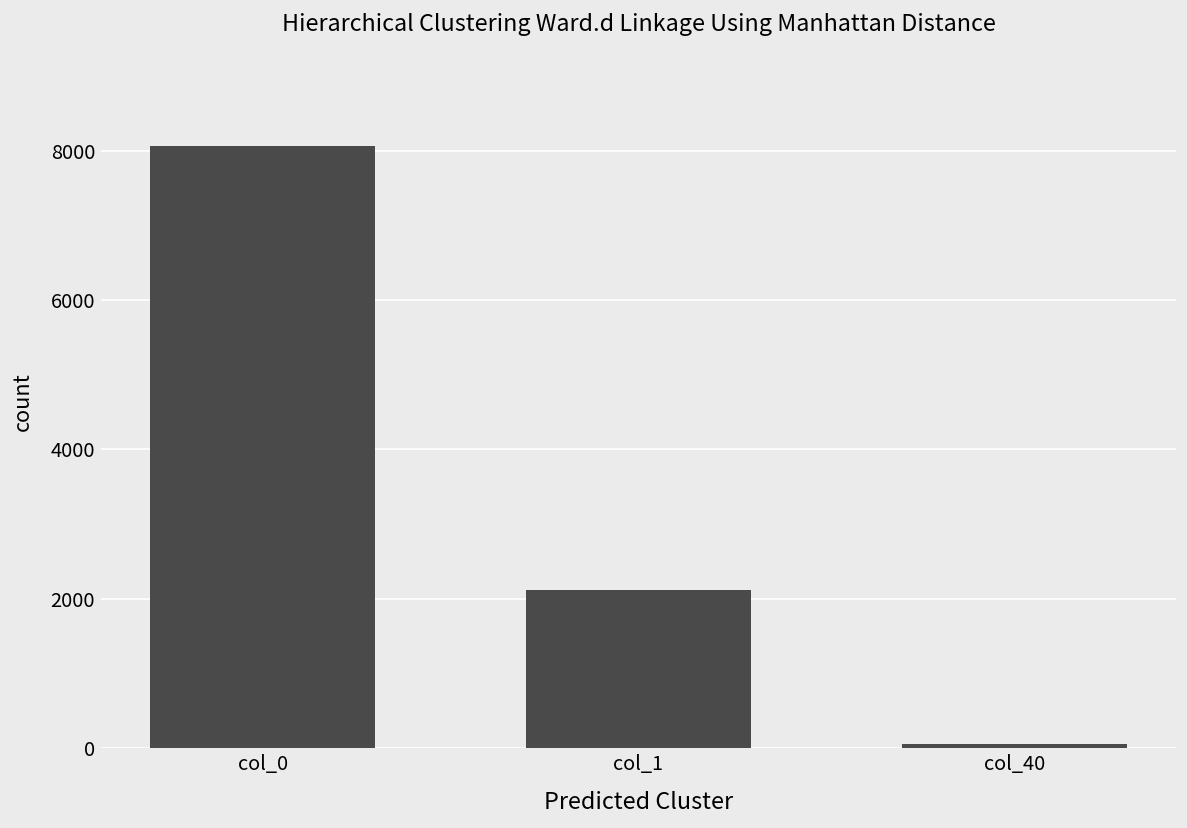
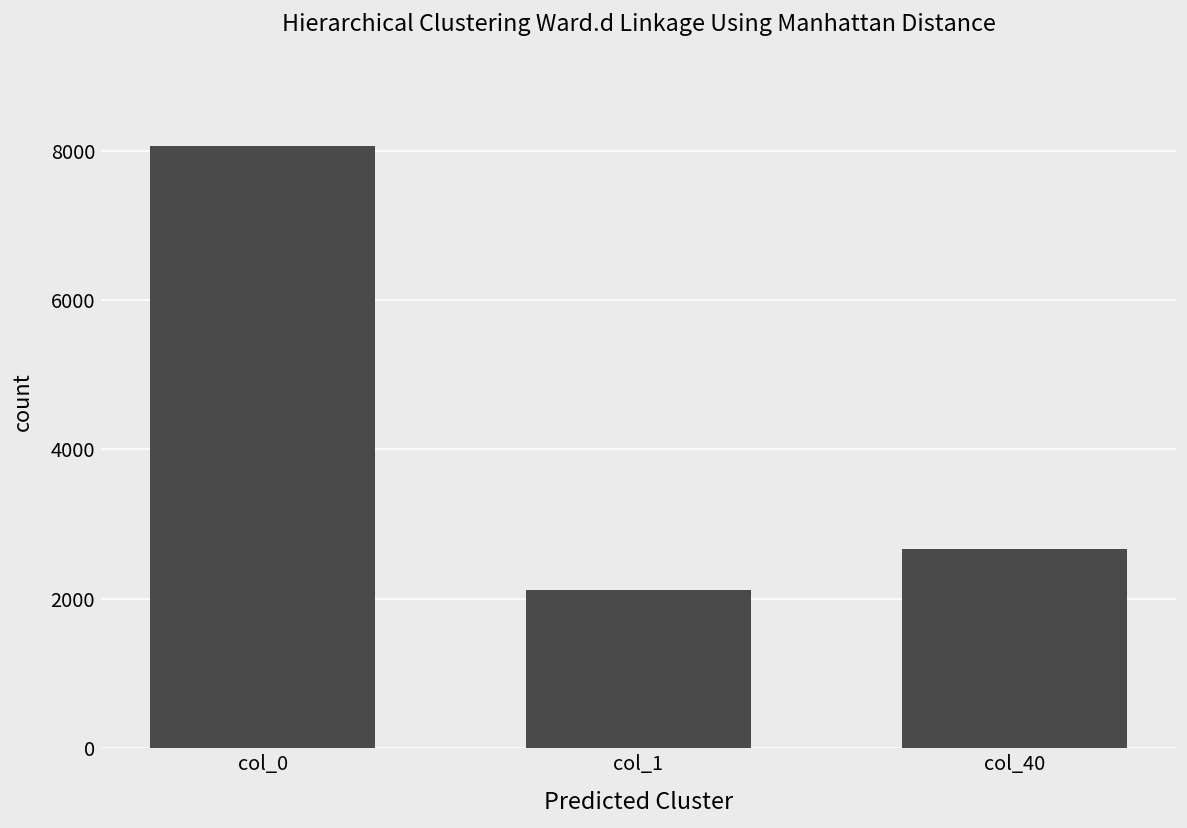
col_40: 100 -> 2700
